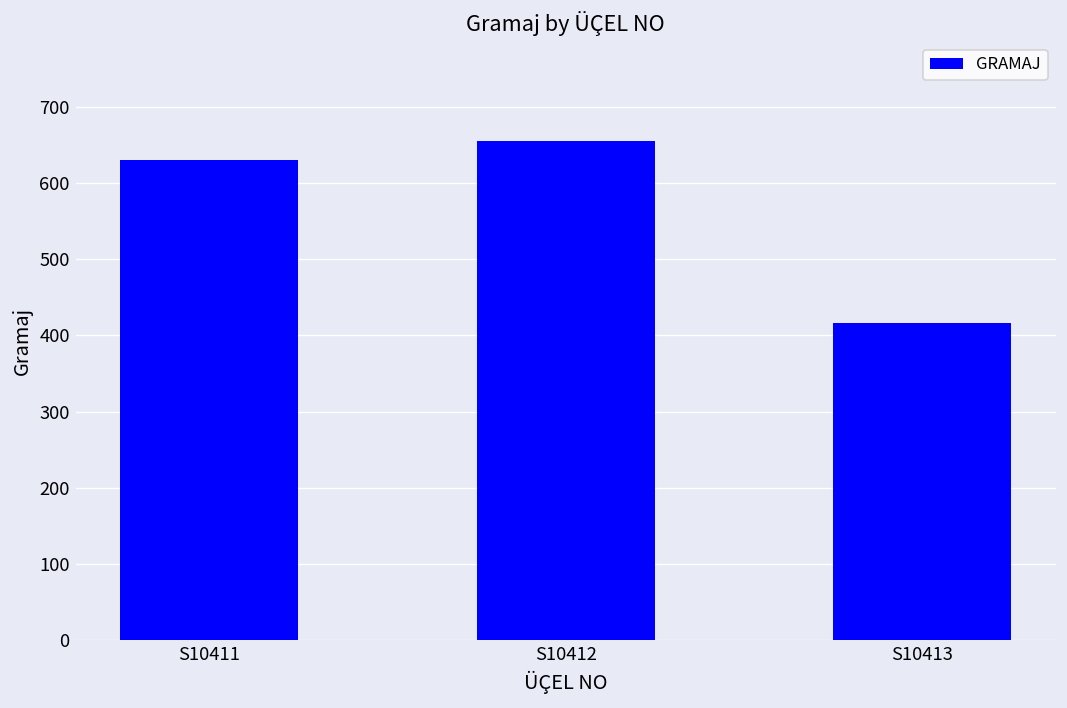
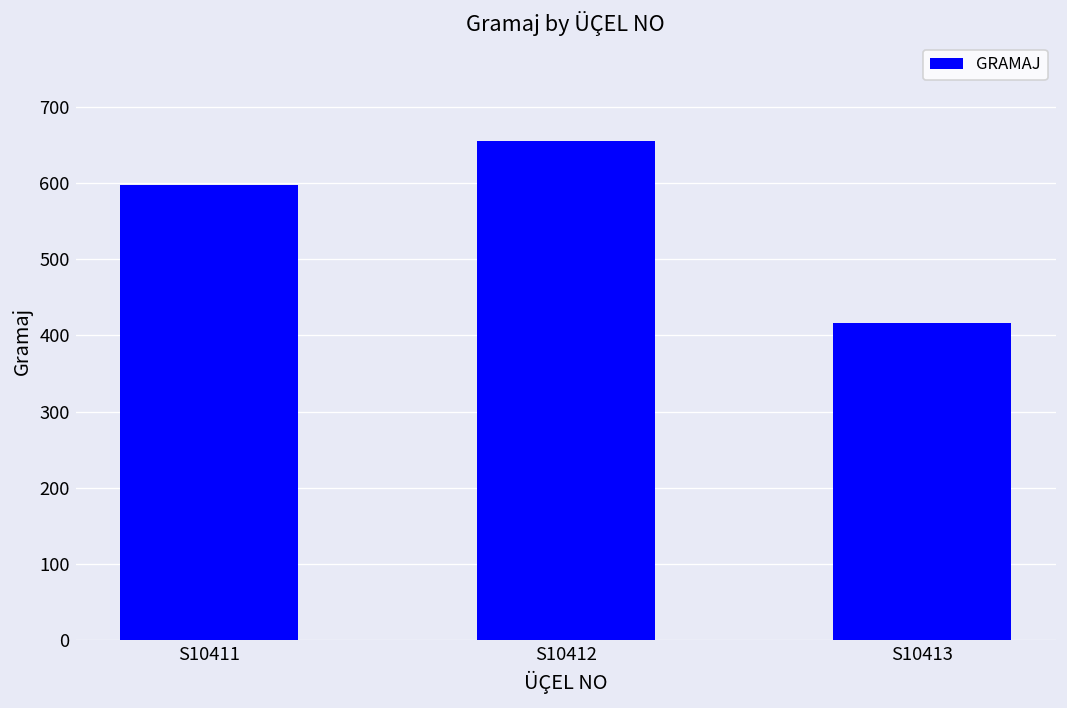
S10411: 630 -> 600
